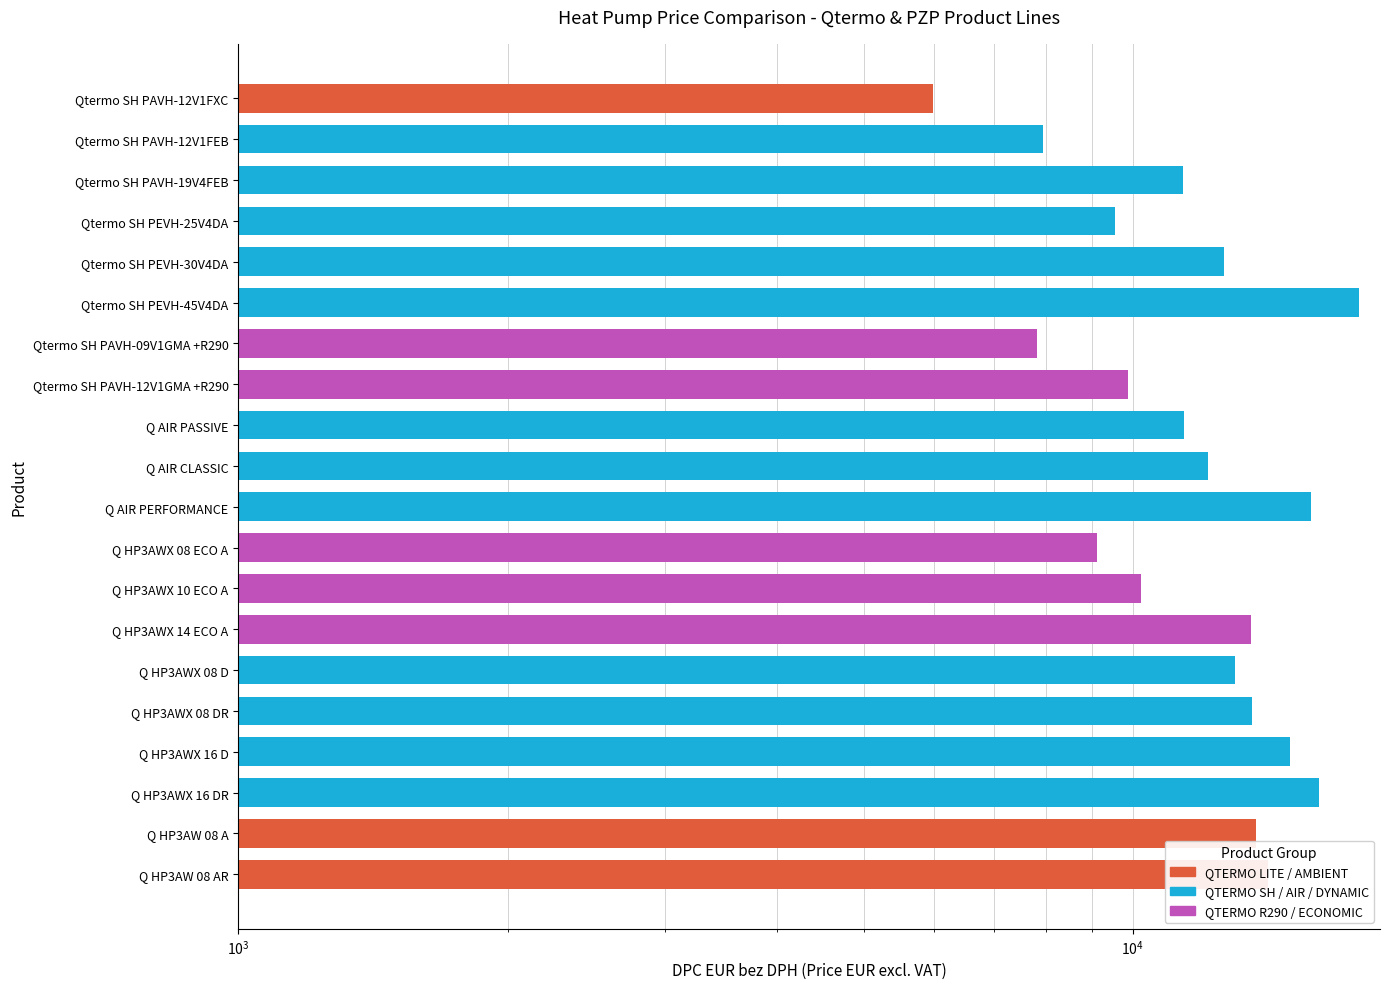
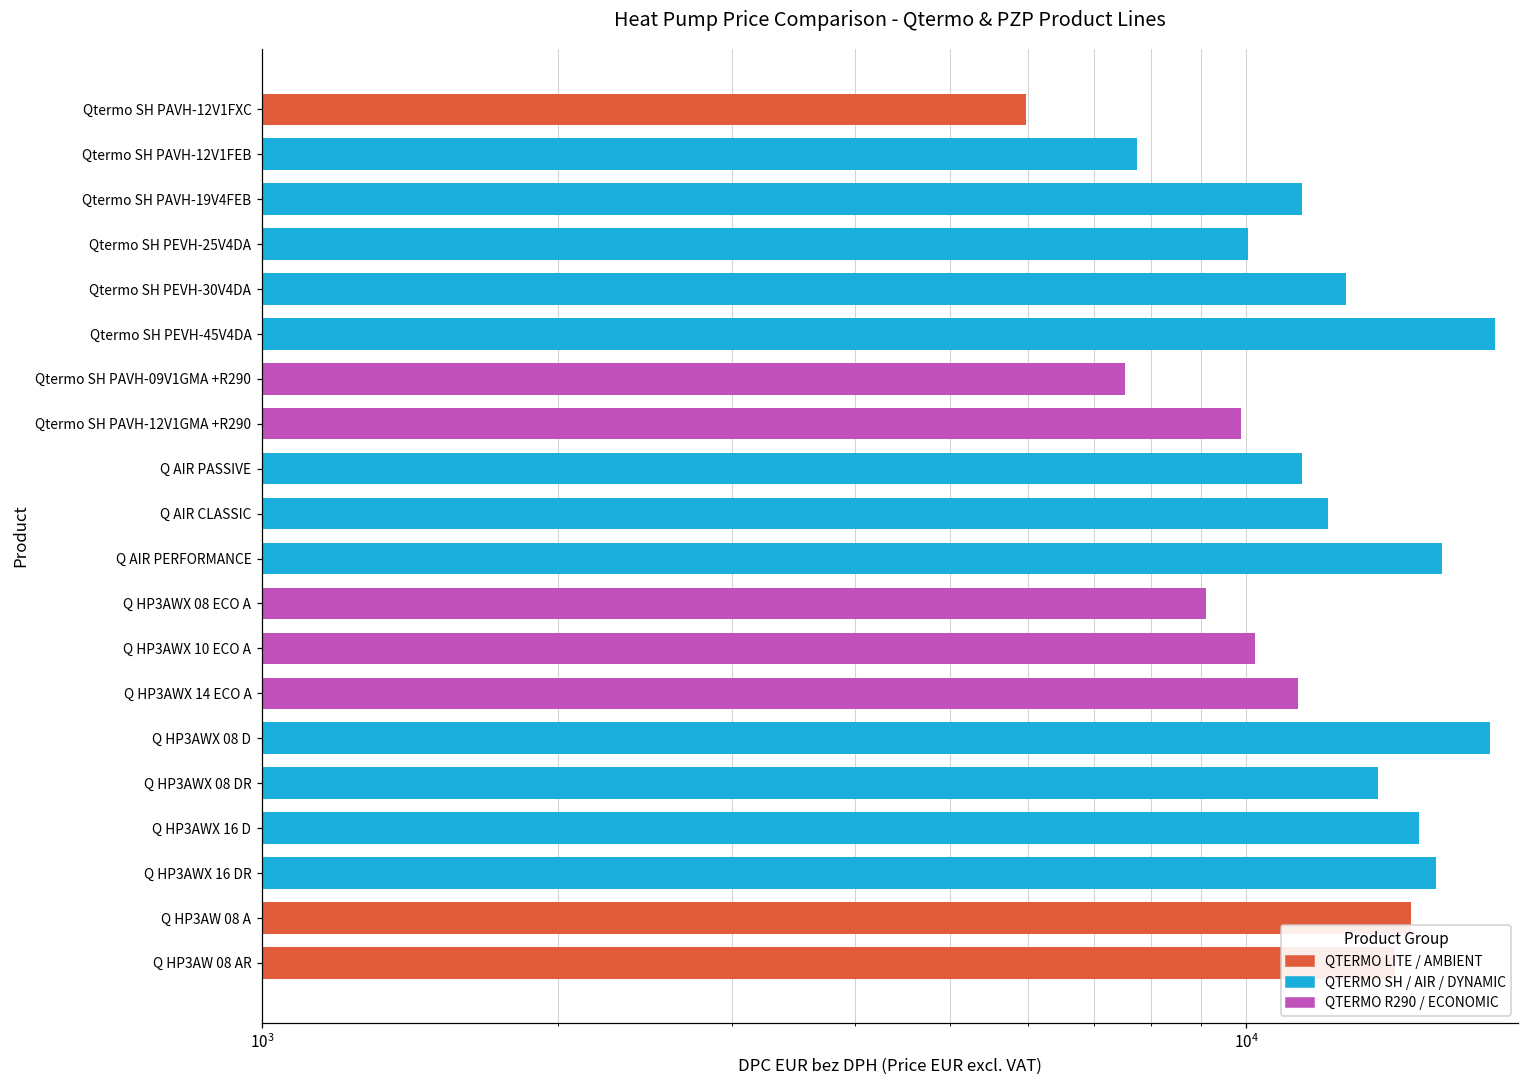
Qtermo SH PAVH-12V1FEB: 7900 -> 7700
Qtermo SH PEVH-25V4DA: 9500 -> 10000
Qtermo SH PAVH-09V1GMA +R290: 7800 -> 7500
Q HP3AWX 14 ECO A: 13600 -> 11300
Q HP3AWX 08 D: 13000 -> 17700
Q HP3AWX 16 DR: 16200 -> 15600
Q HP3AW 08 A: 13700 -> 14700
